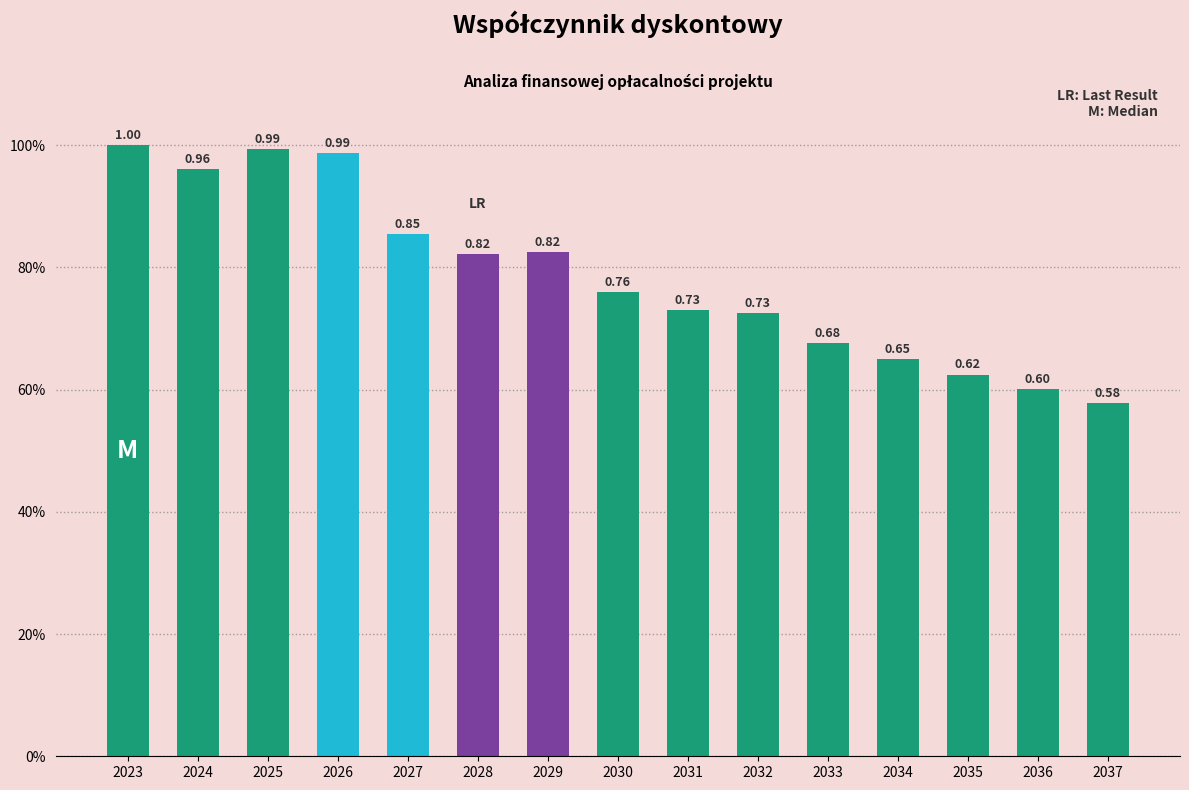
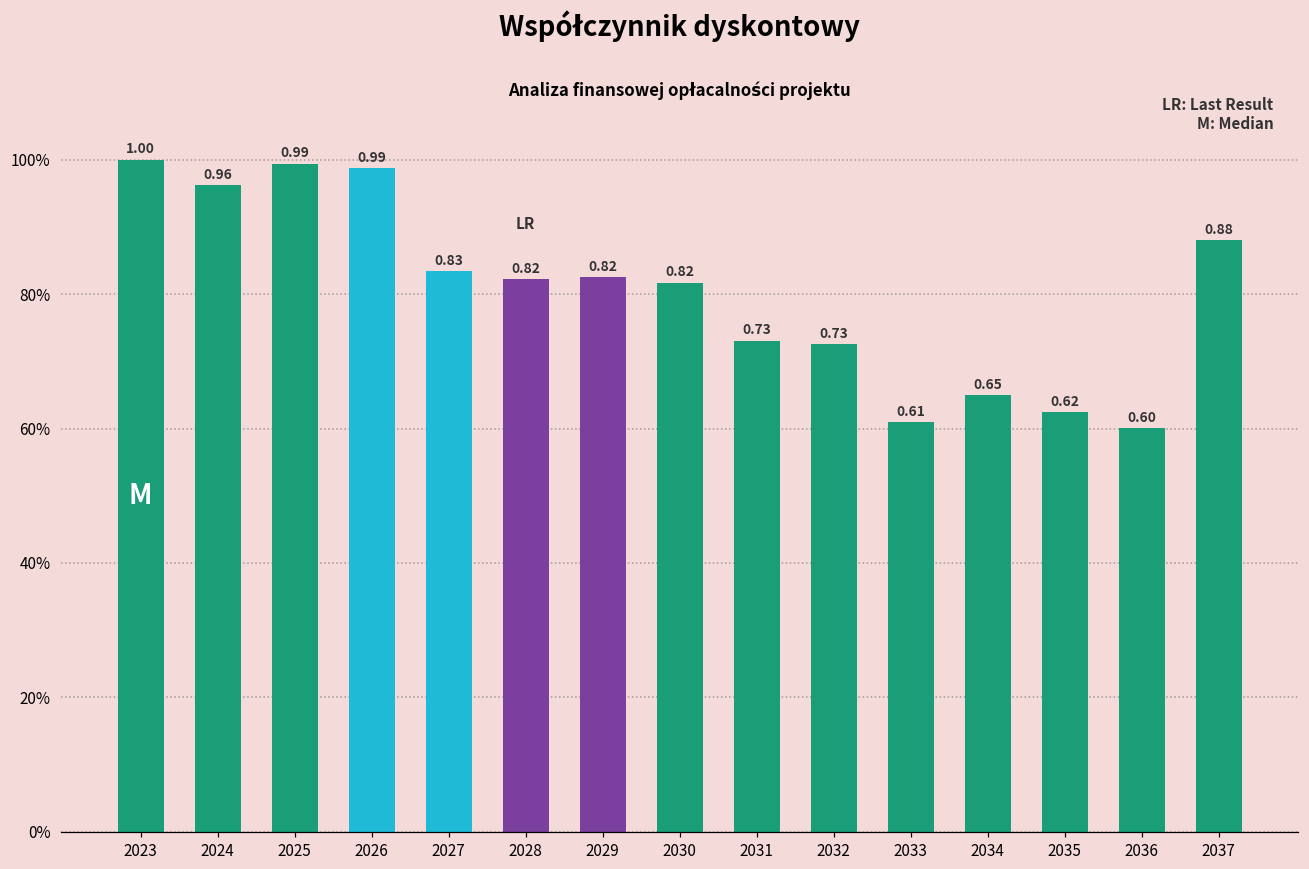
2027: 0.85 -> 0.83
2030: 0.76 -> 0.82
2033: 0.68 -> 0.61
2037: 0.58 -> 0.88
